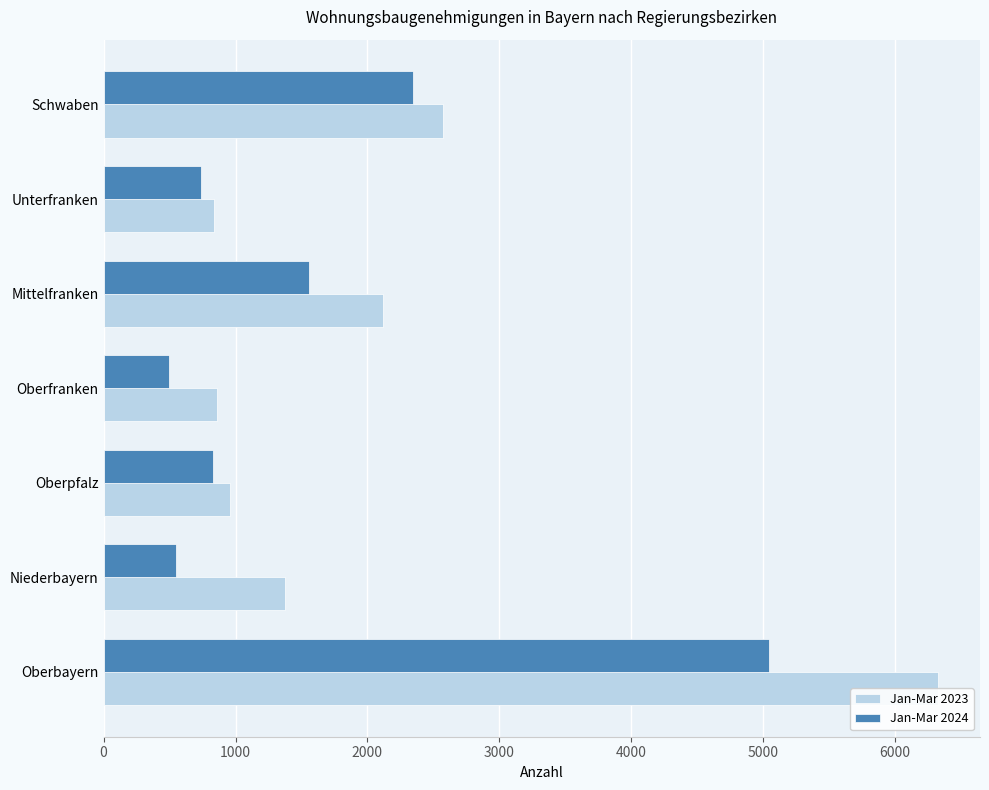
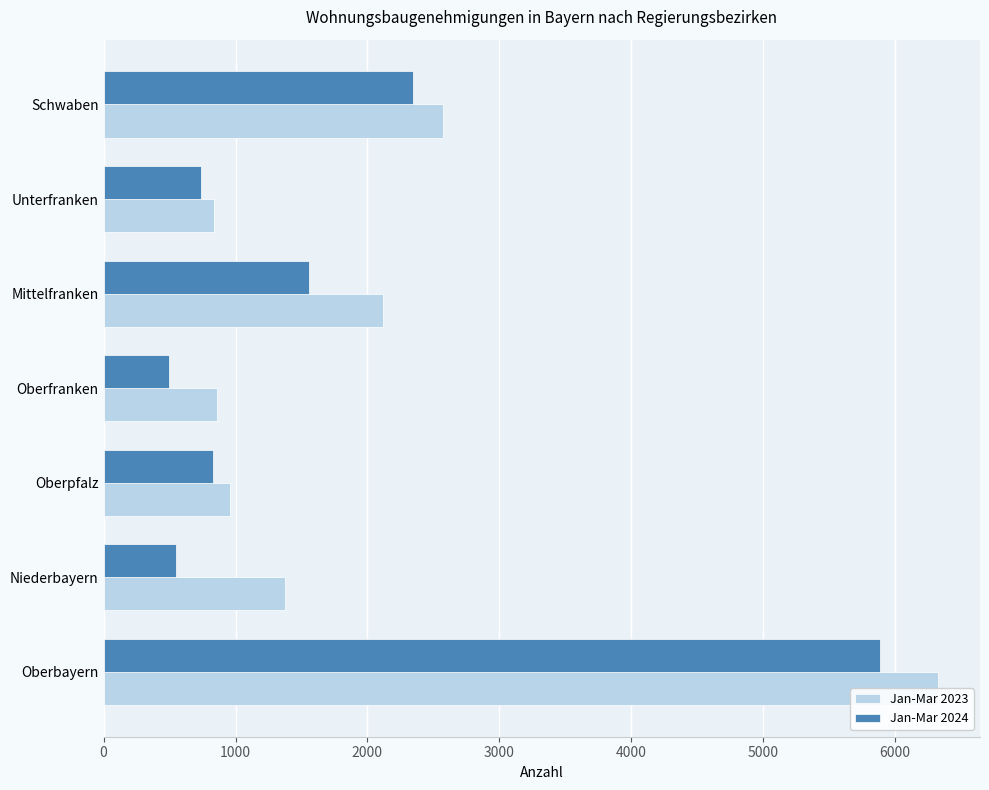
Jan-Mar 2024, Oberbayern: 5050 -> 5890
